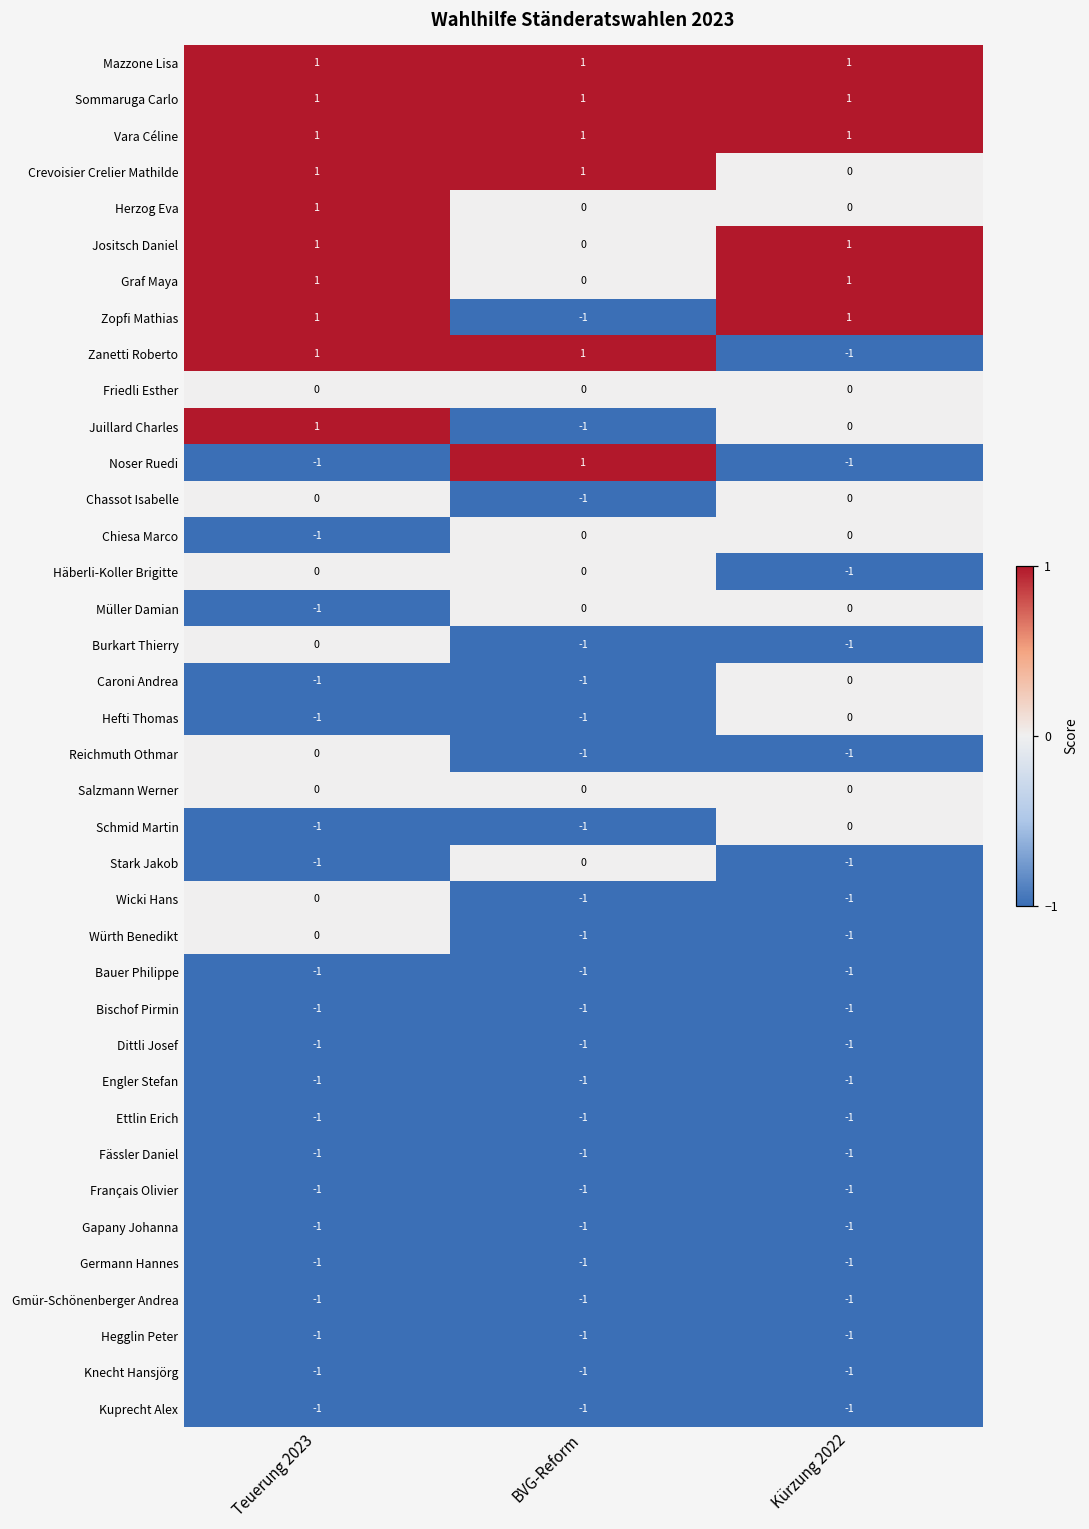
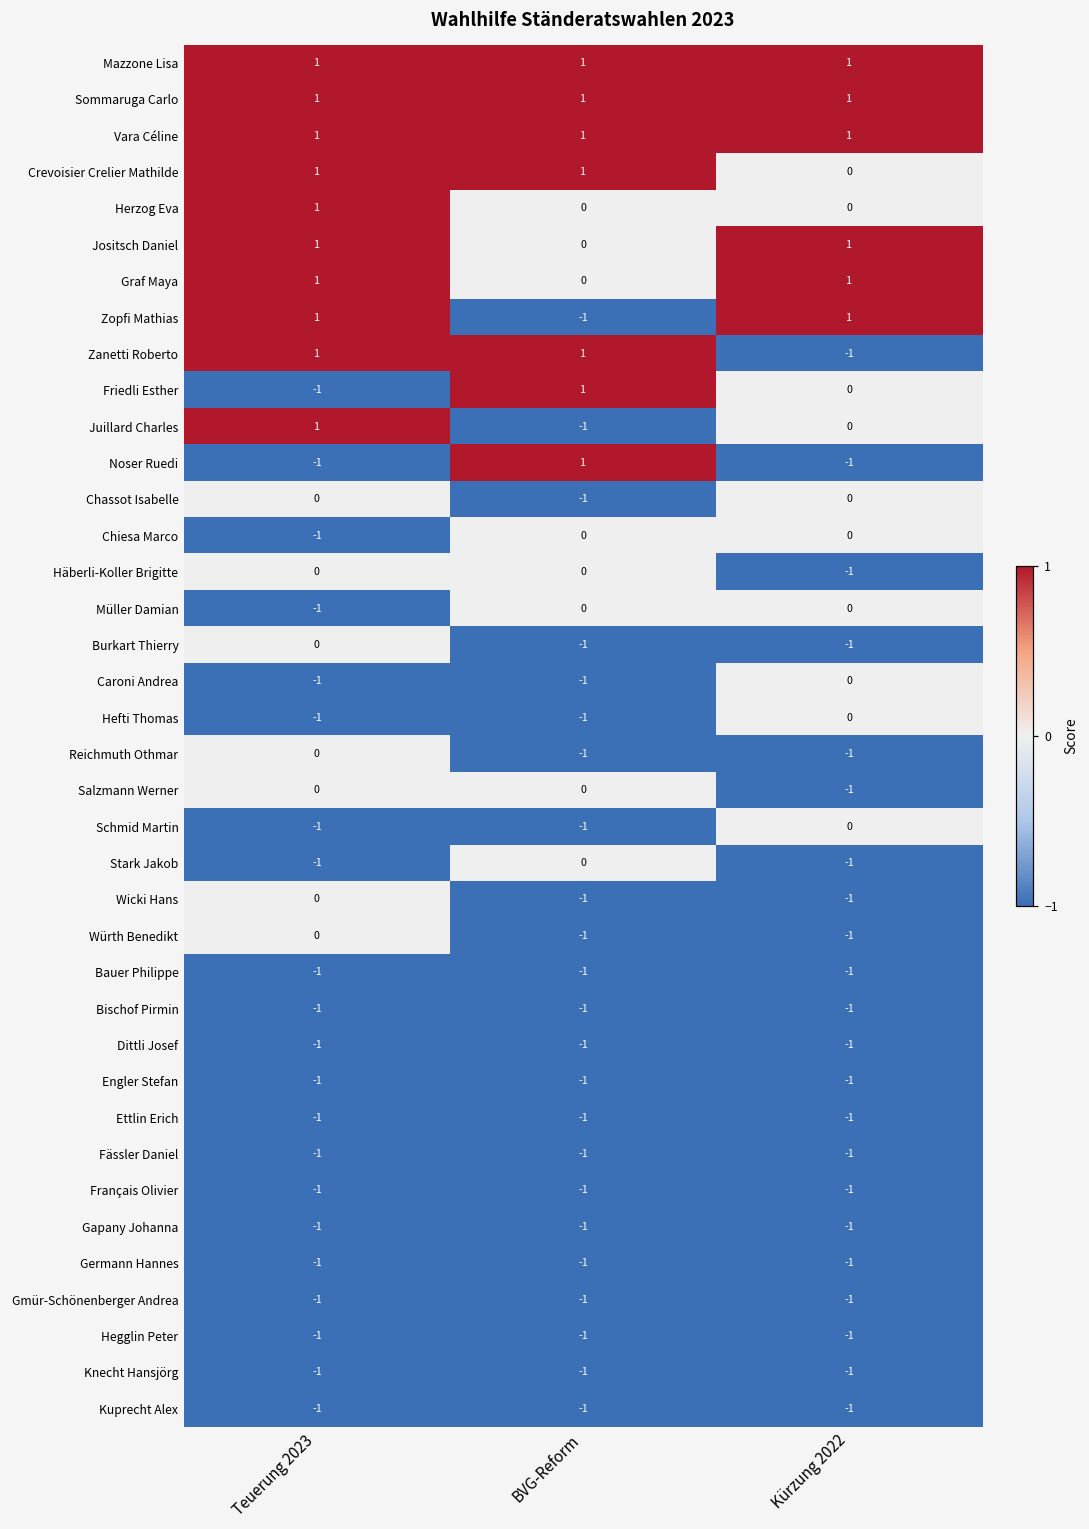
Friedli Esther, Teuerung 2023: 0 -> -1
Friedli Esther, BVG-Reform: 0 -> 1
Salzmann Werner, Kürzung 2022: 0 -> -1
